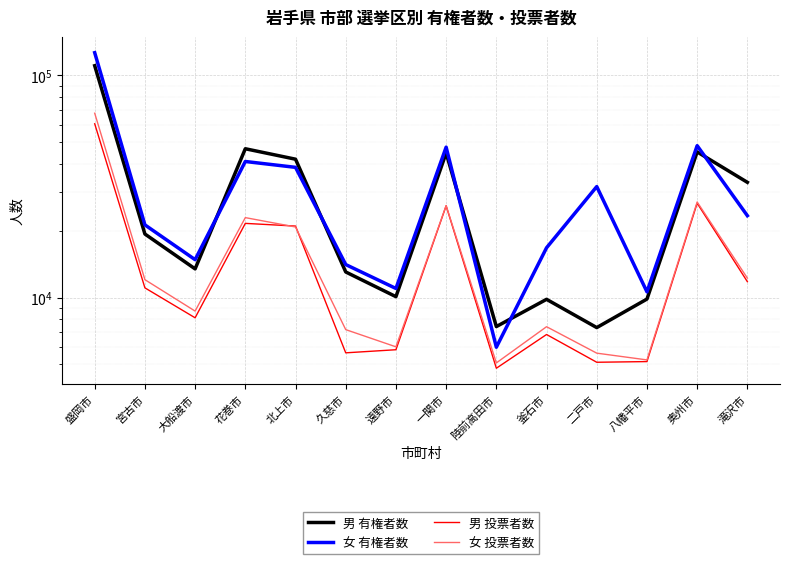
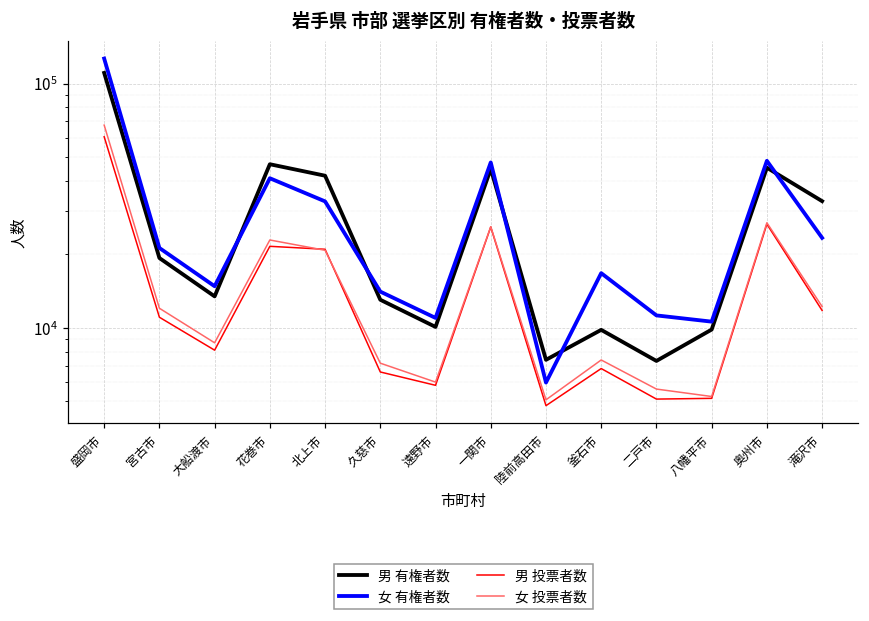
女 有権者数, 北上市: 39000 -> 33000
男 投票者数, 久慈市: 5600 -> 6600
女 有権者数, 二戸市: 32000 -> 11000
